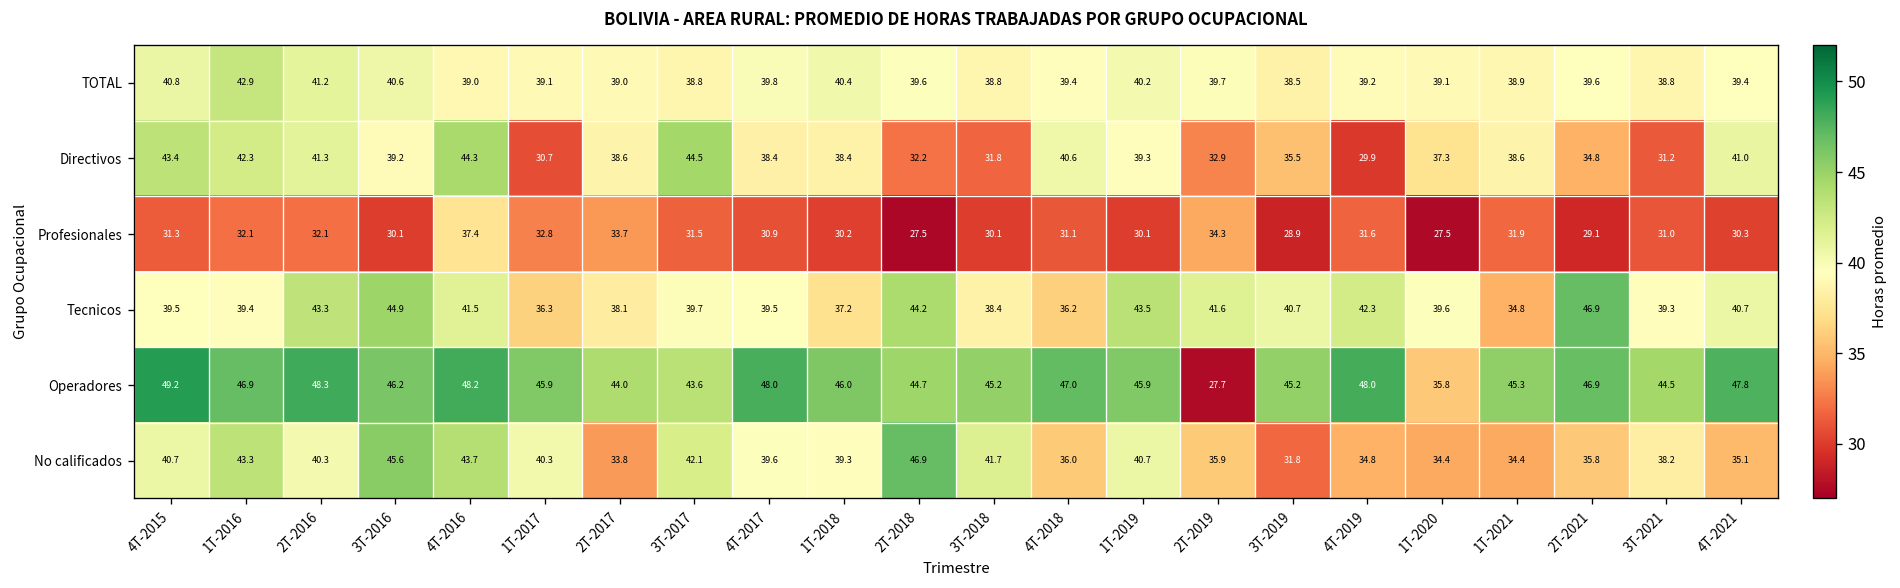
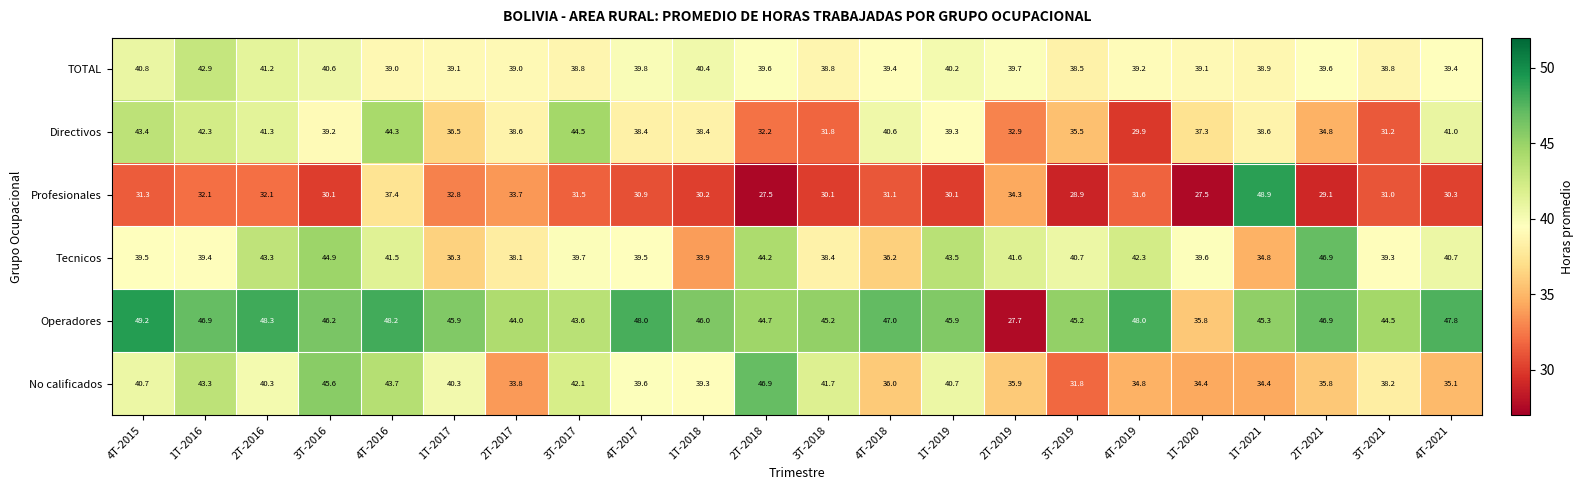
Directivos, 1T-2017: 30.7 -> 36.5
Profesionales, 1T-2021: 31.9 -> 48.9
Tecnicos, 1T-2018: 37.2 -> 33.9
